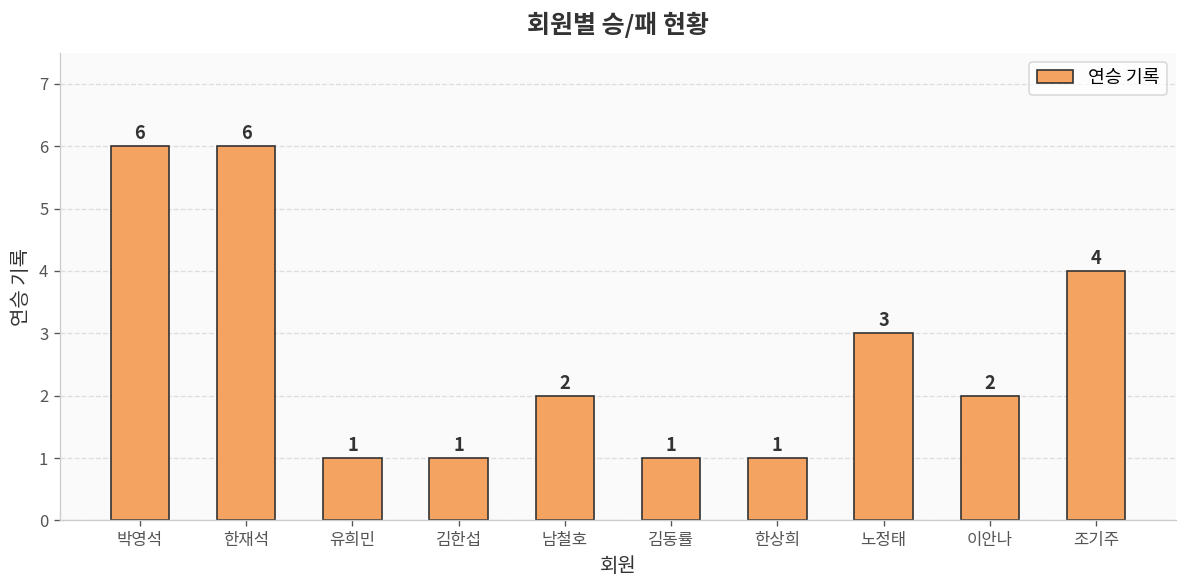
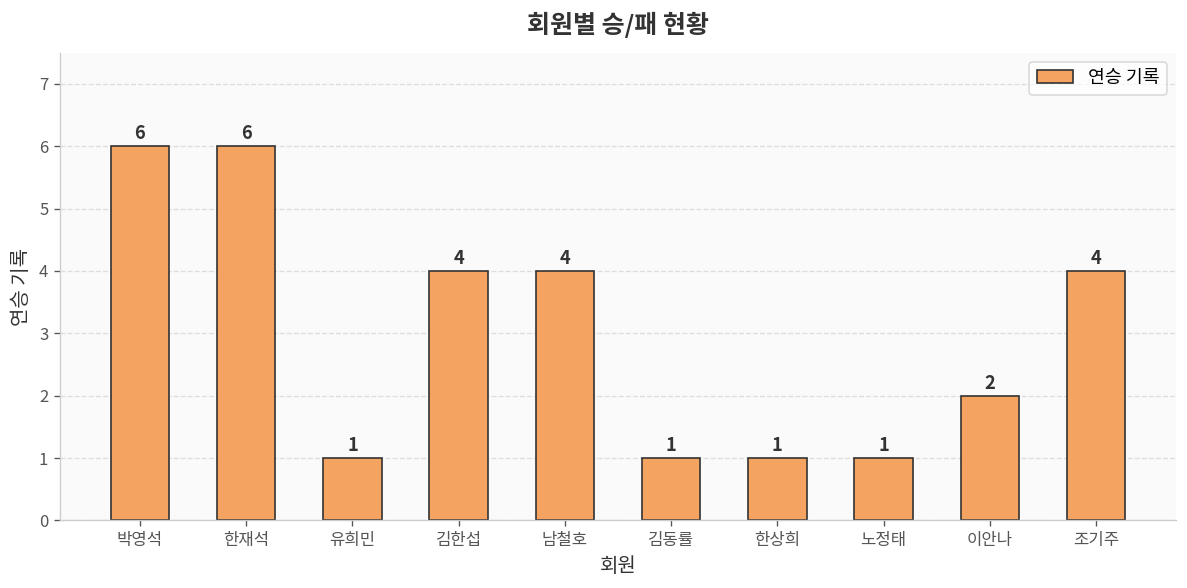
김한섭: 1 -> 4
남철호: 2 -> 4
노정태: 3 -> 1
